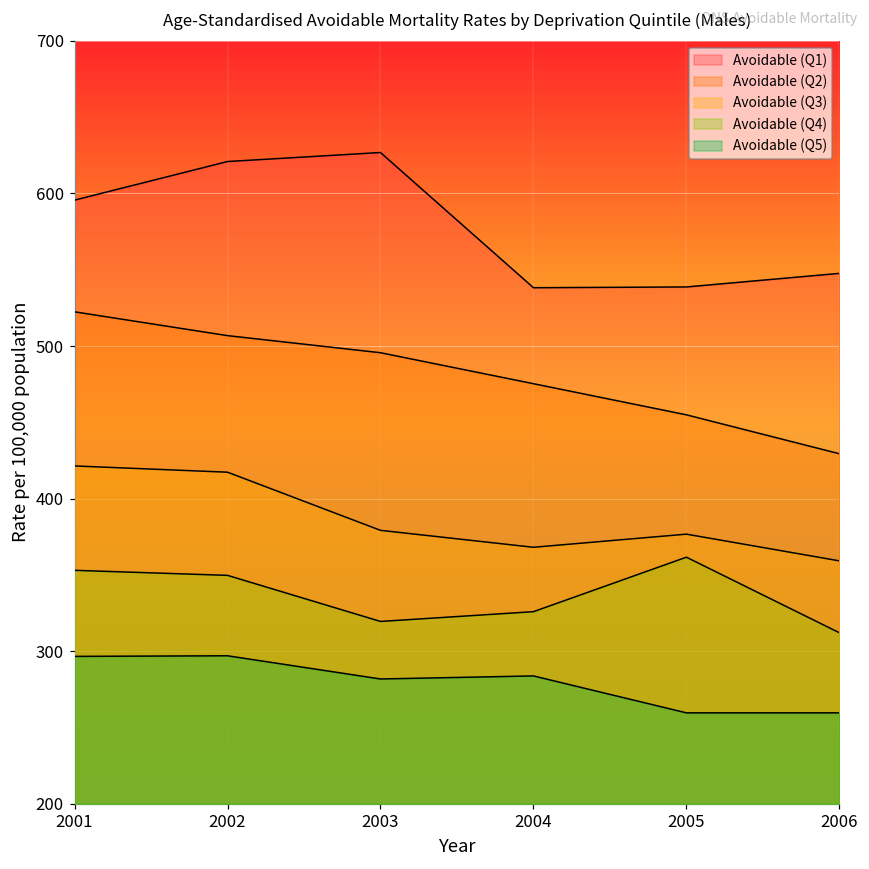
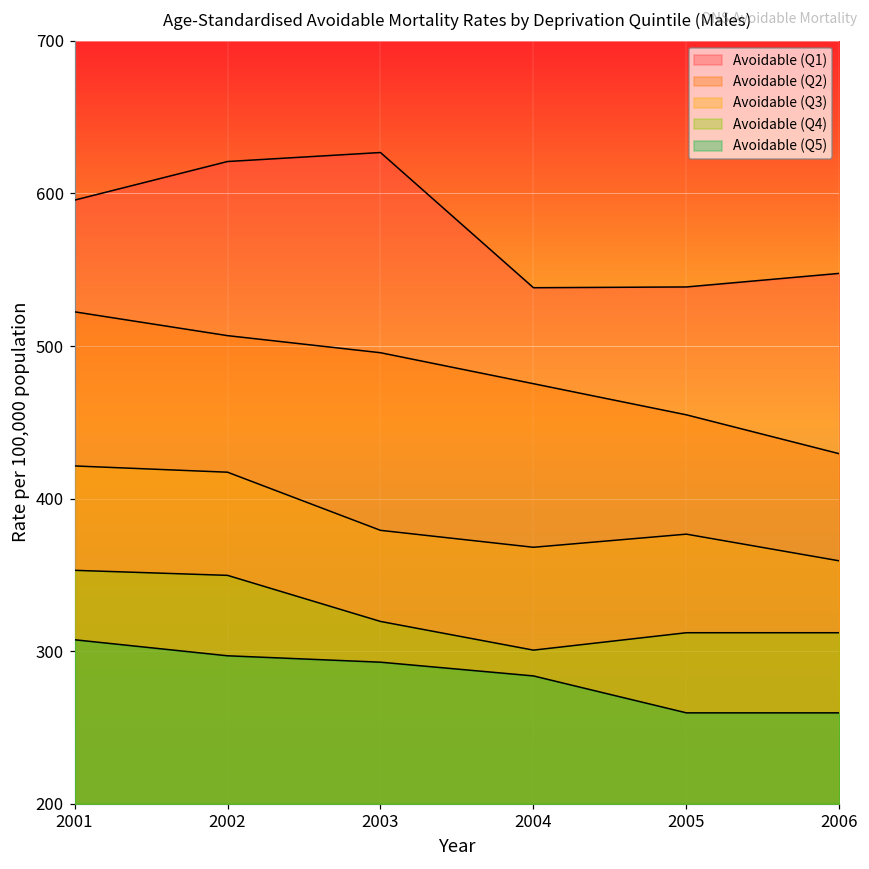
Avoidable (Q5), 2001: 297 -> 308
Avoidable (Q5), 2003: 282 -> 293
Avoidable (Q4), 2004: 326 -> 301
Avoidable (Q4), 2005: 362 -> 312
